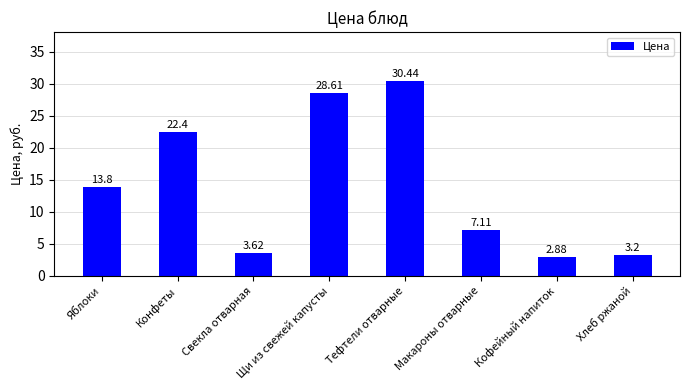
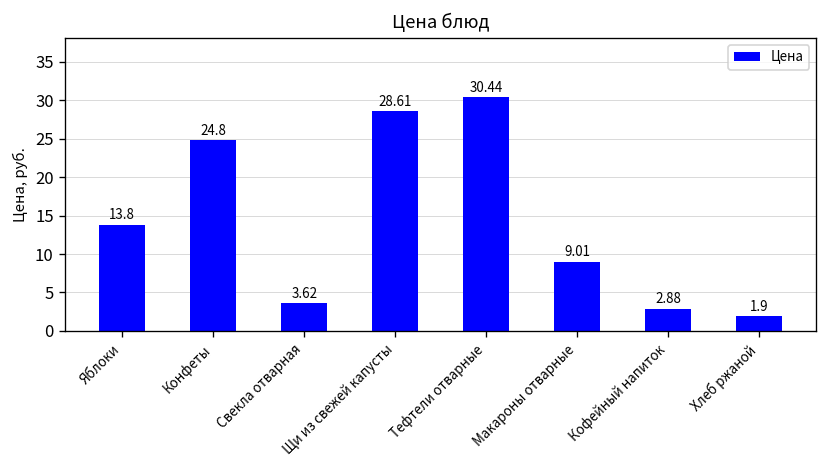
Конфеты: 22.4 -> 24.8
Макароны отварные: 7.11 -> 9.01
Хлеб ржаной: 3.2 -> 1.9
